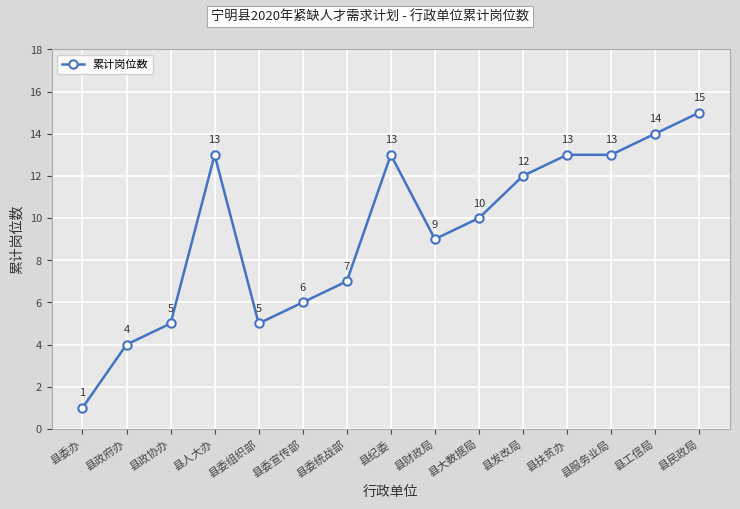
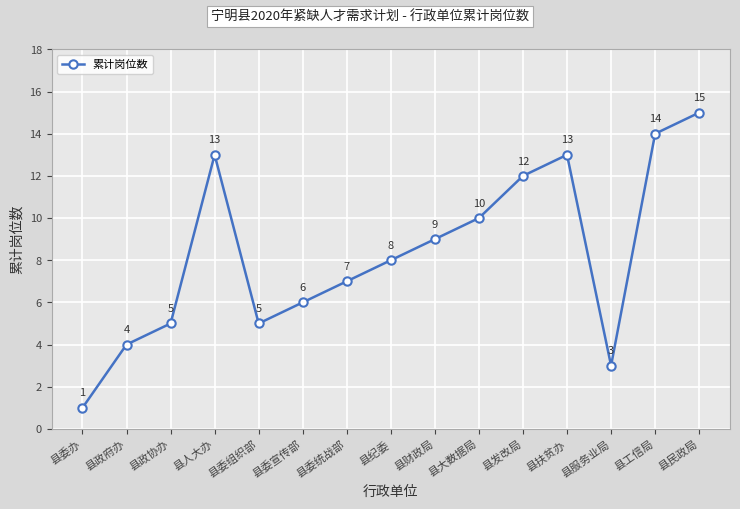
县纪委: 13 -> 8
县服务业局: 13 -> 3
